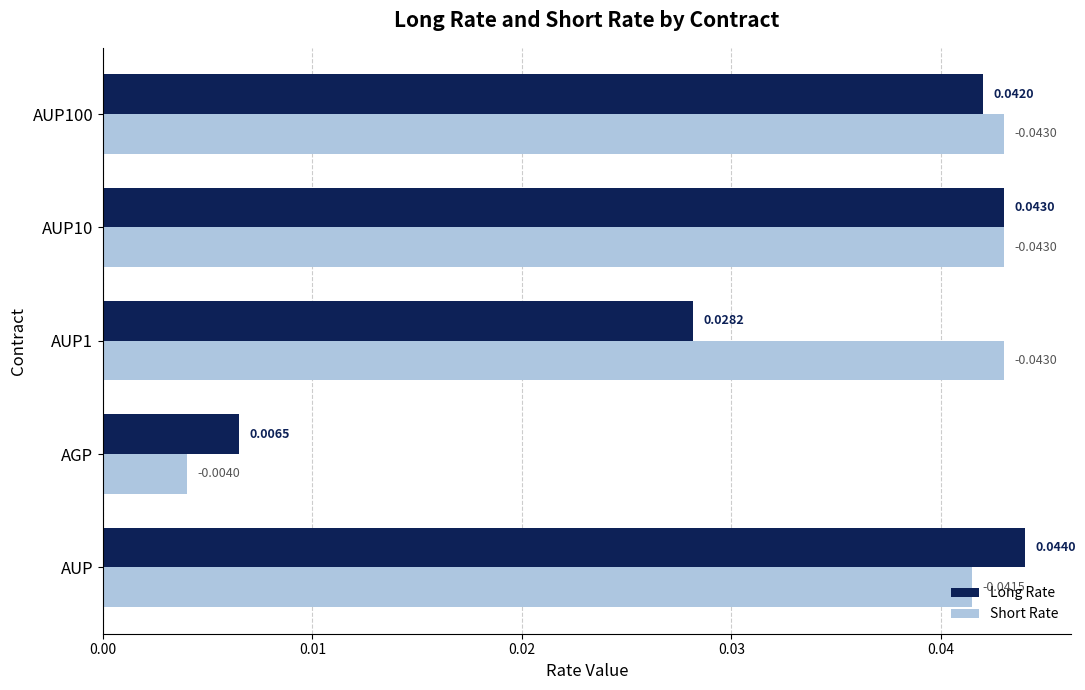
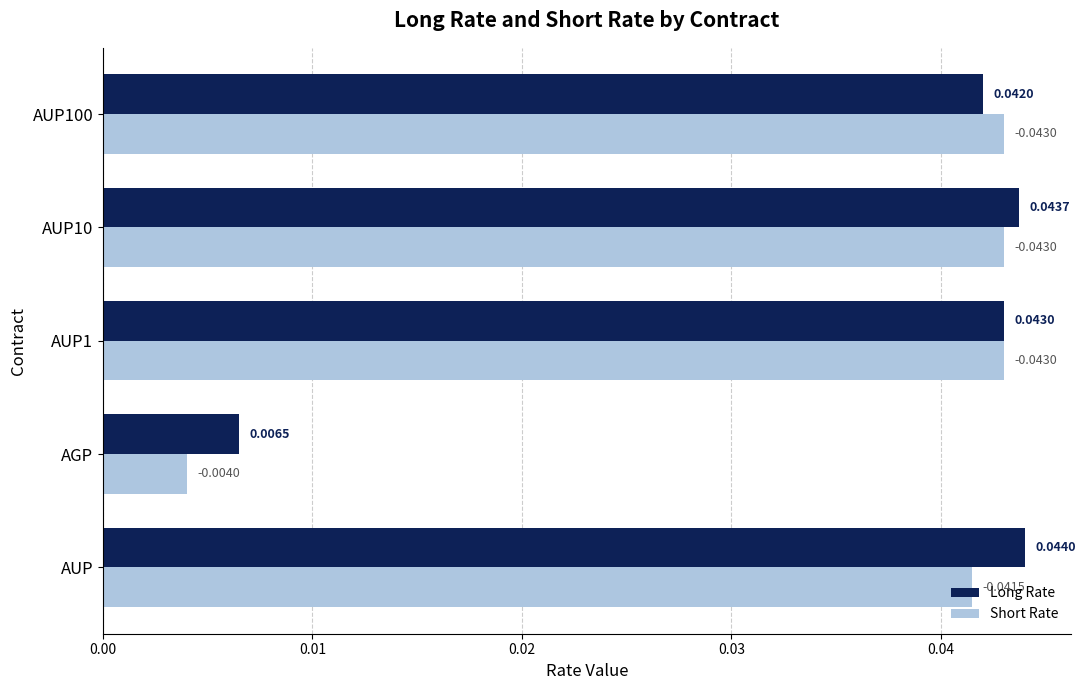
Long Rate, AUP10: 0.0430 -> 0.0437
Long Rate, AUP1: 0.0282 -> 0.0430
